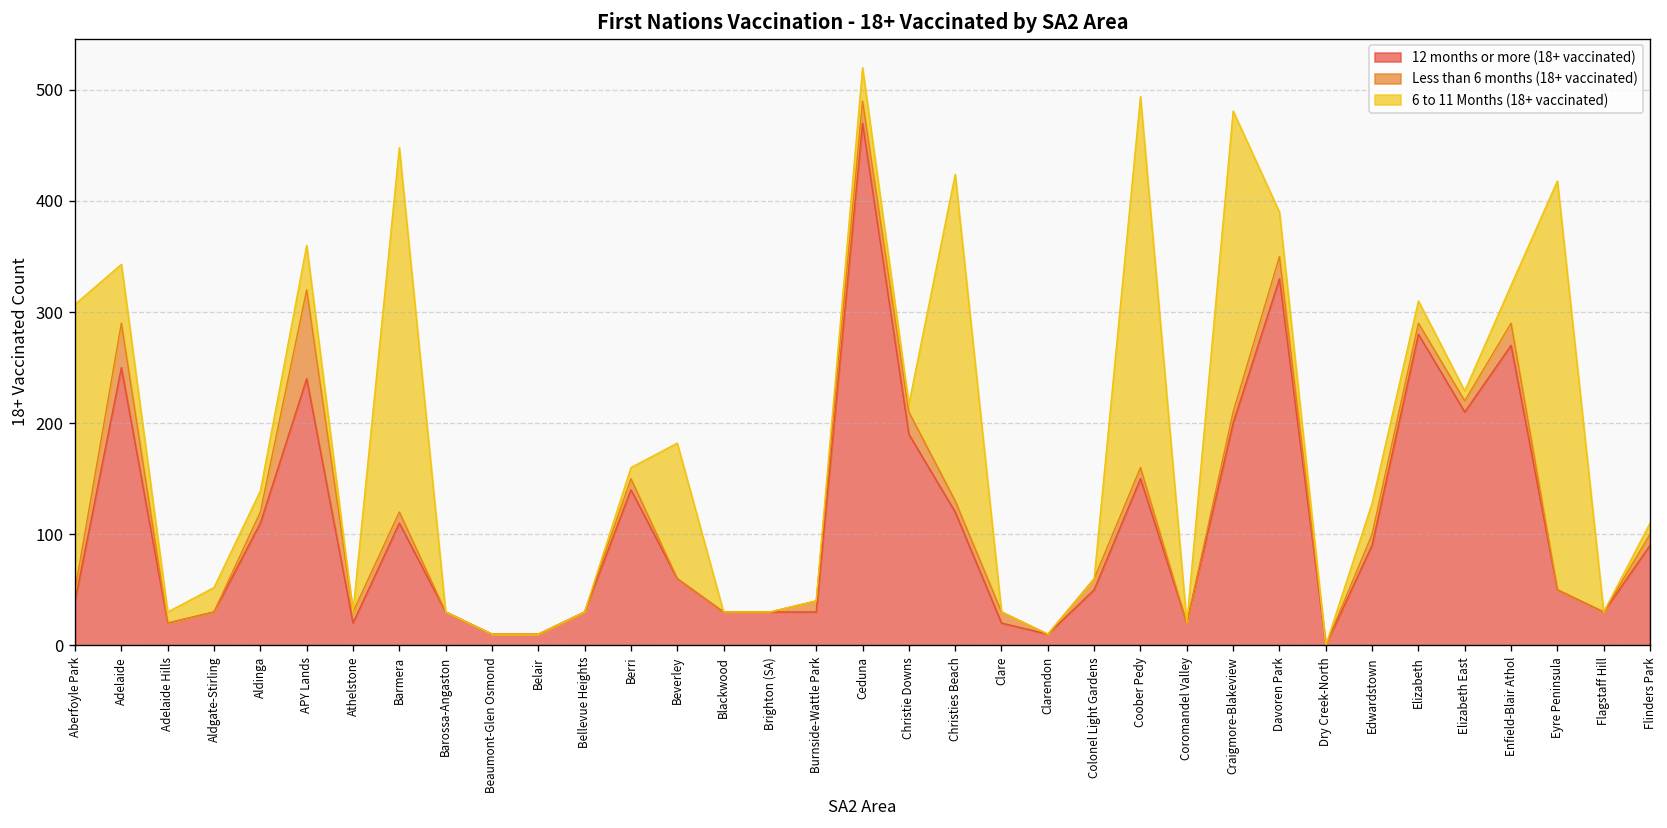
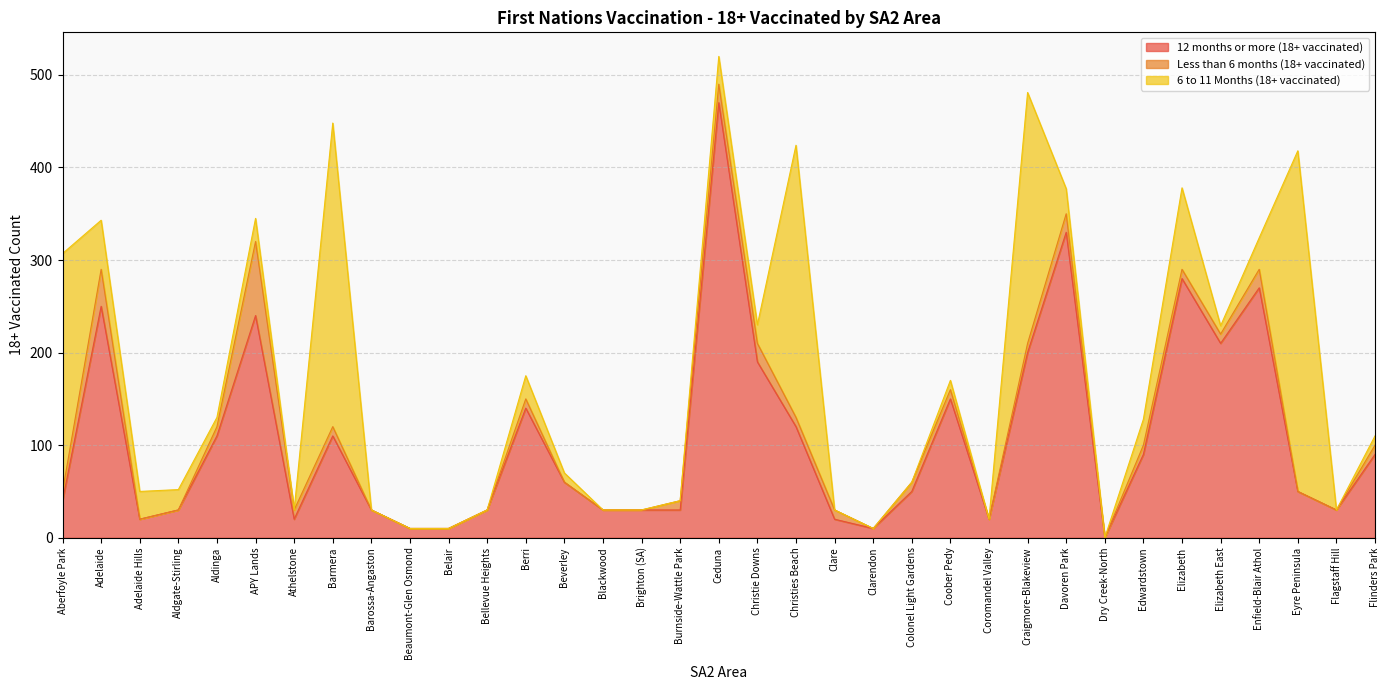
6 to 11 Months (18+ vaccinated), Adelaide Hills: 10 -> 30
6 to 11 Months (18+ vaccinated), Aldinga: 20 -> 10
6 to 11 Months (18+ vaccinated), APY Lands: 40 -> 30
6 to 11 Months (18+ vaccinated), Berri: 10 -> 30
6 to 11 Months (18+ vaccinated), Beverley: 120 -> 10
6 to 11 Months (18+ vaccinated), Christie Downs: 10 -> 20
6 to 11 Months (18+ vaccinated), Coober Pedy: 330 -> 10
6 to 11 Months (18+ vaccinated), Davoren Park: 40 -> 30
6 to 11 Months (18+ vaccinated), Elizabeth: 20 -> 90
